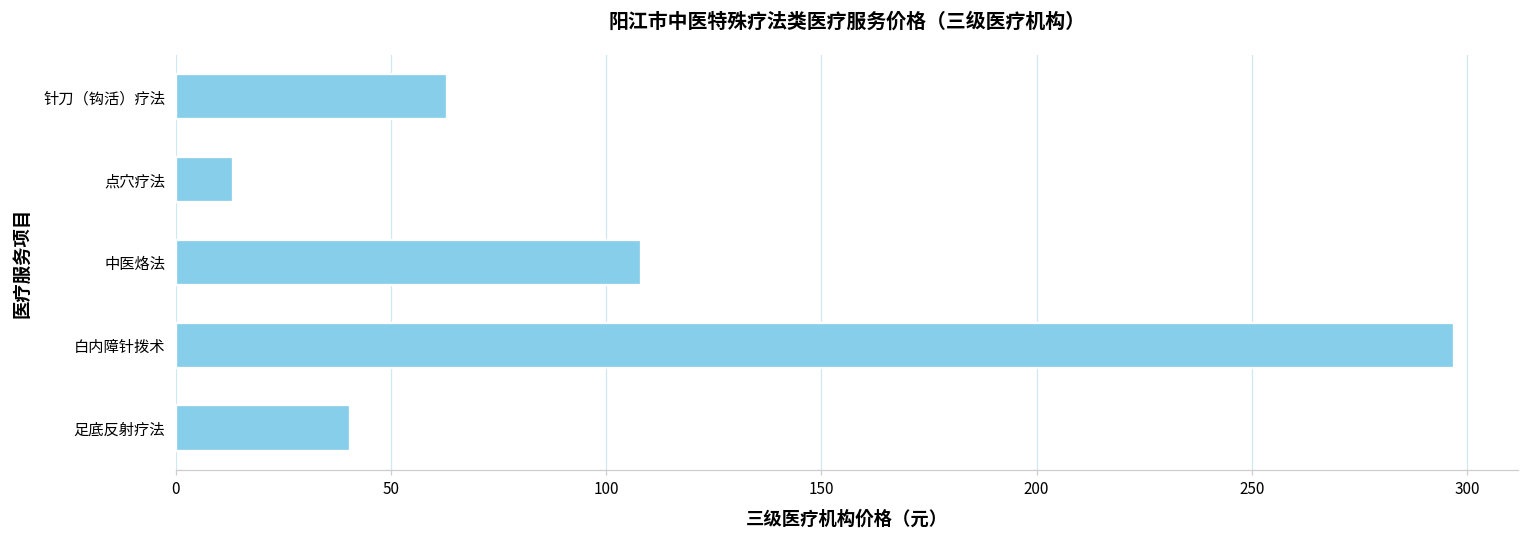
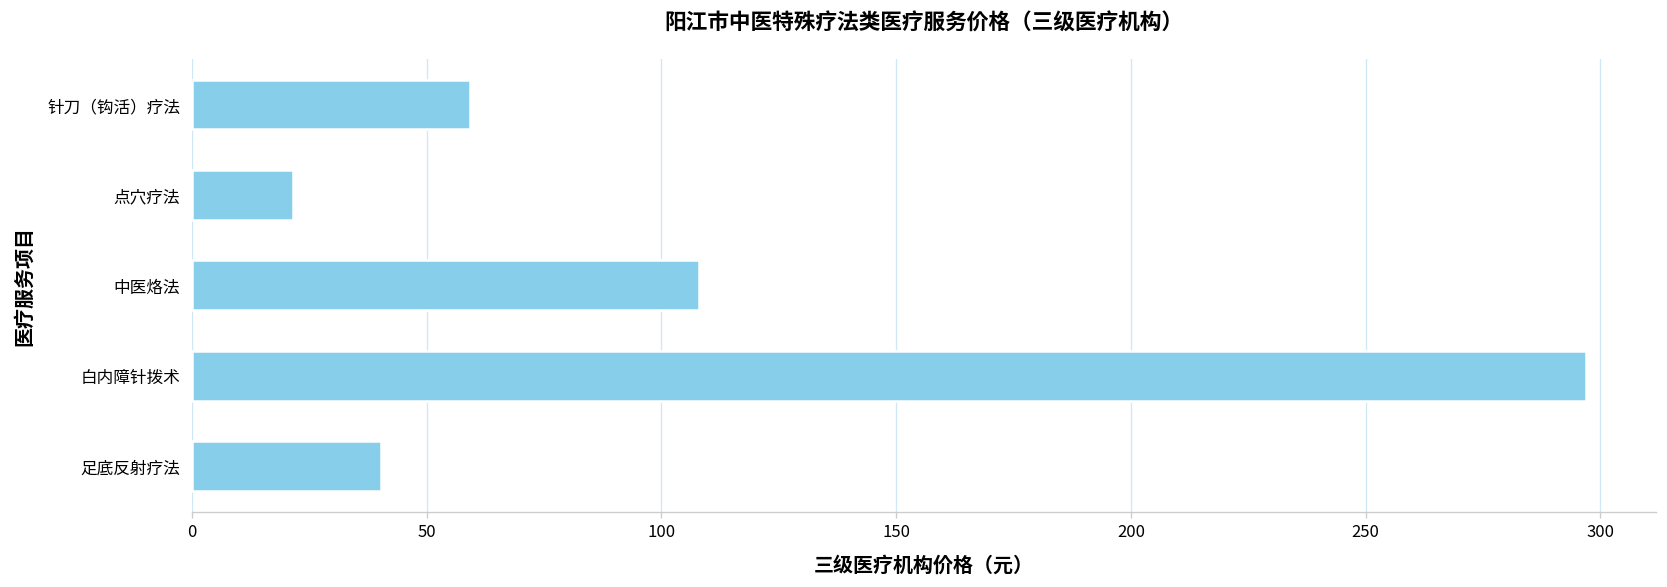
针刀（钩活）疗法: 63 -> 59
点穴疗法: 13 -> 22
